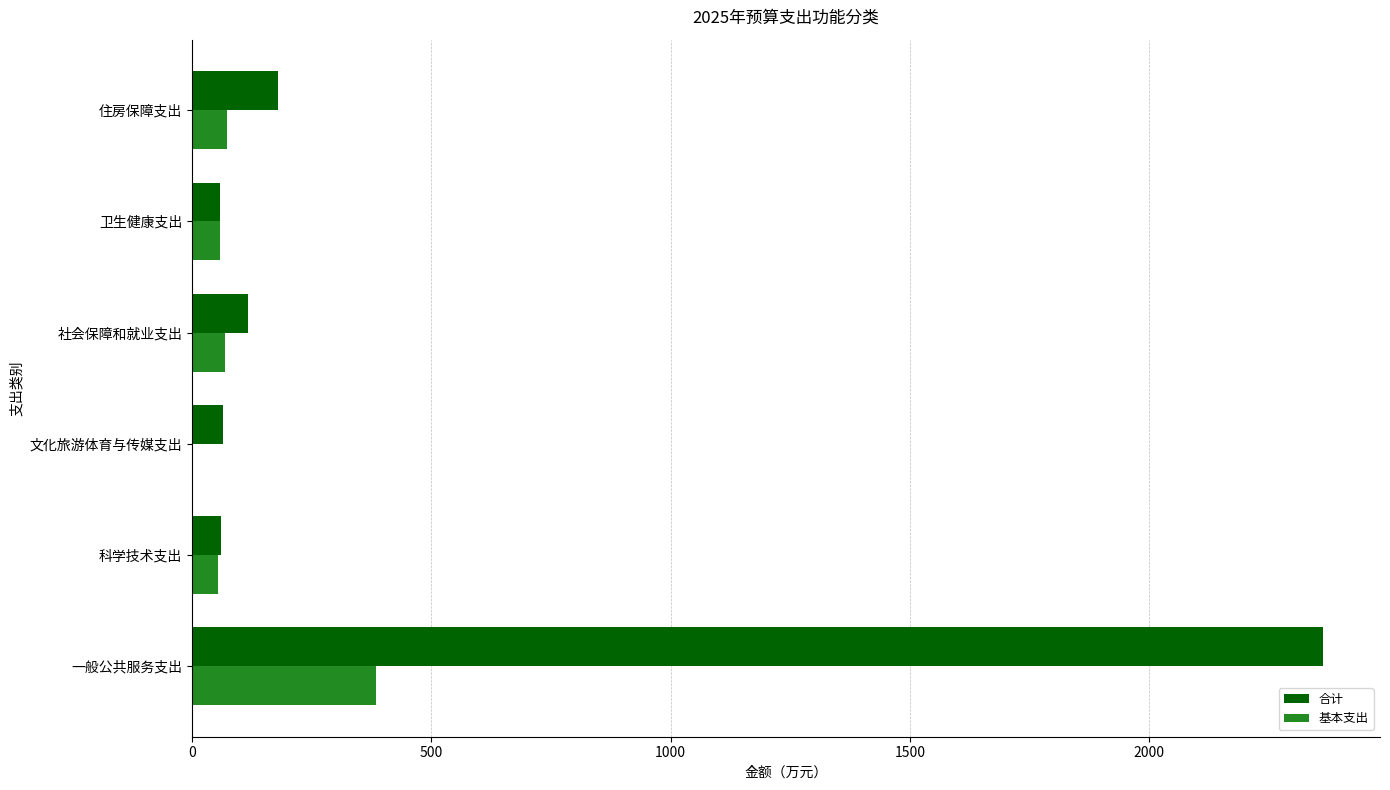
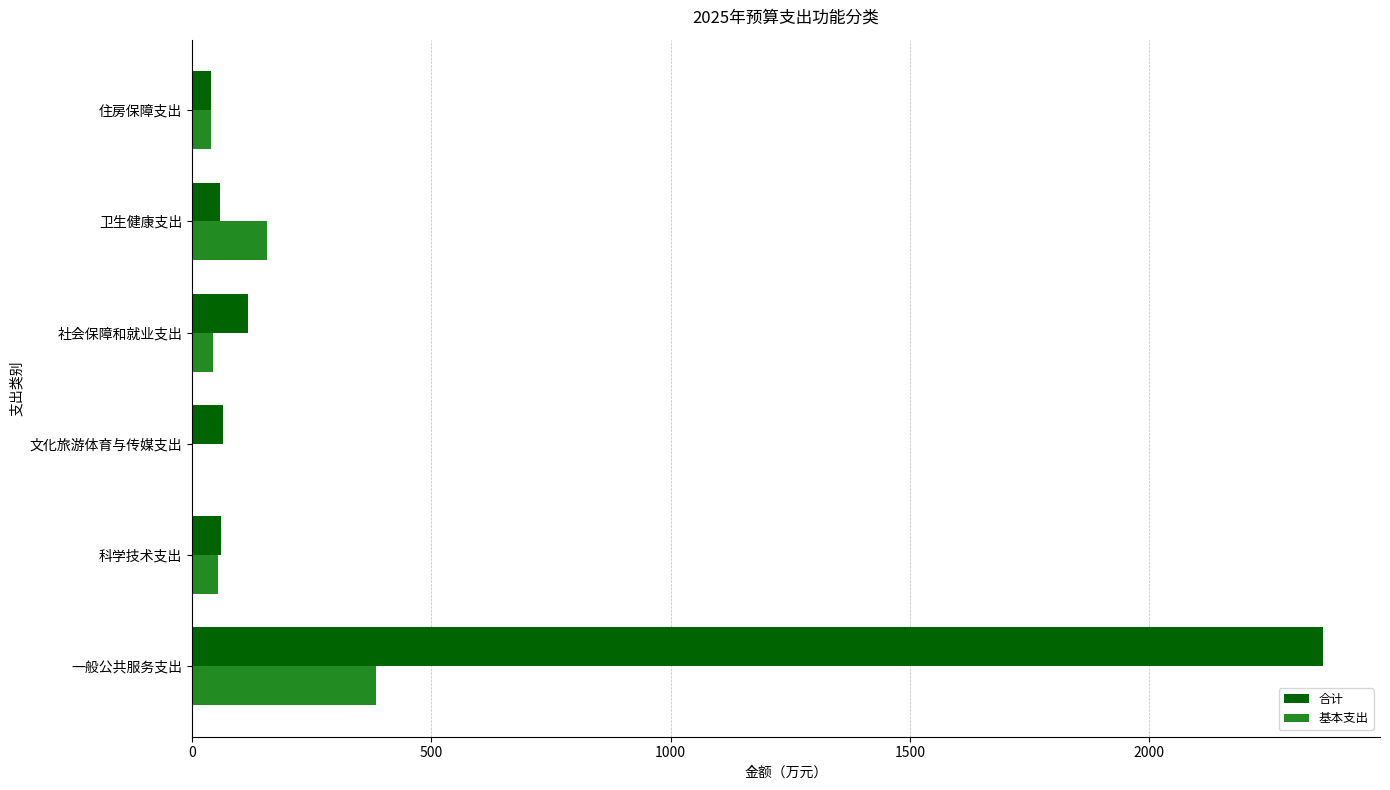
合计, 住房保障支出: 180 -> 40
基本支出, 住房保障支出: 70 -> 40
基本支出, 卫生健康支出: 60 -> 160
基本支出, 社会保障和就业支出: 70 -> 40
